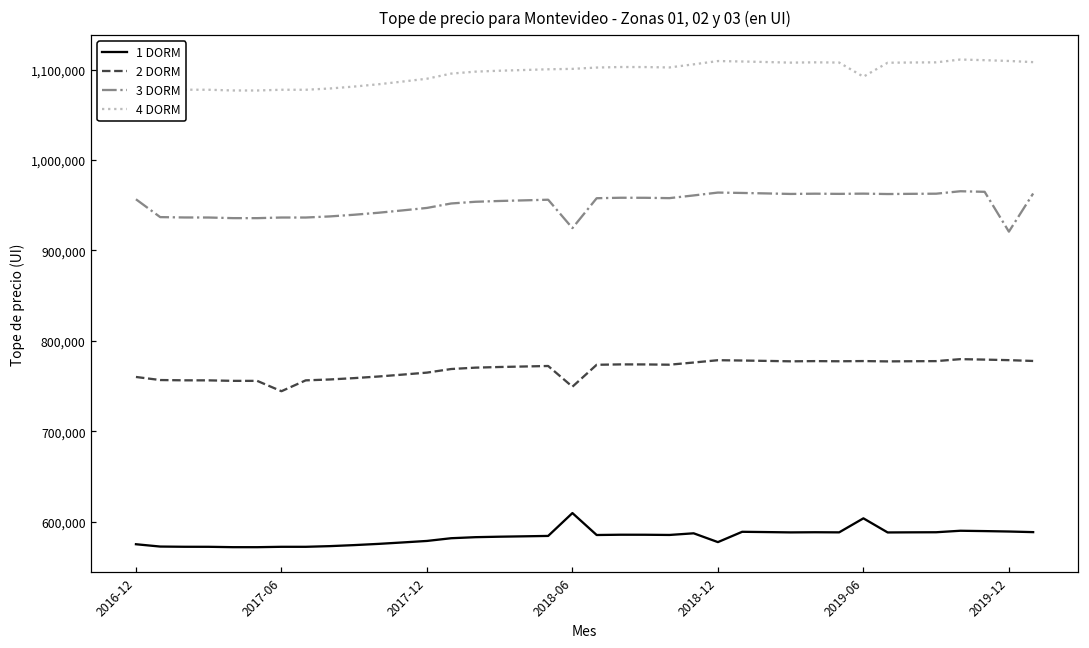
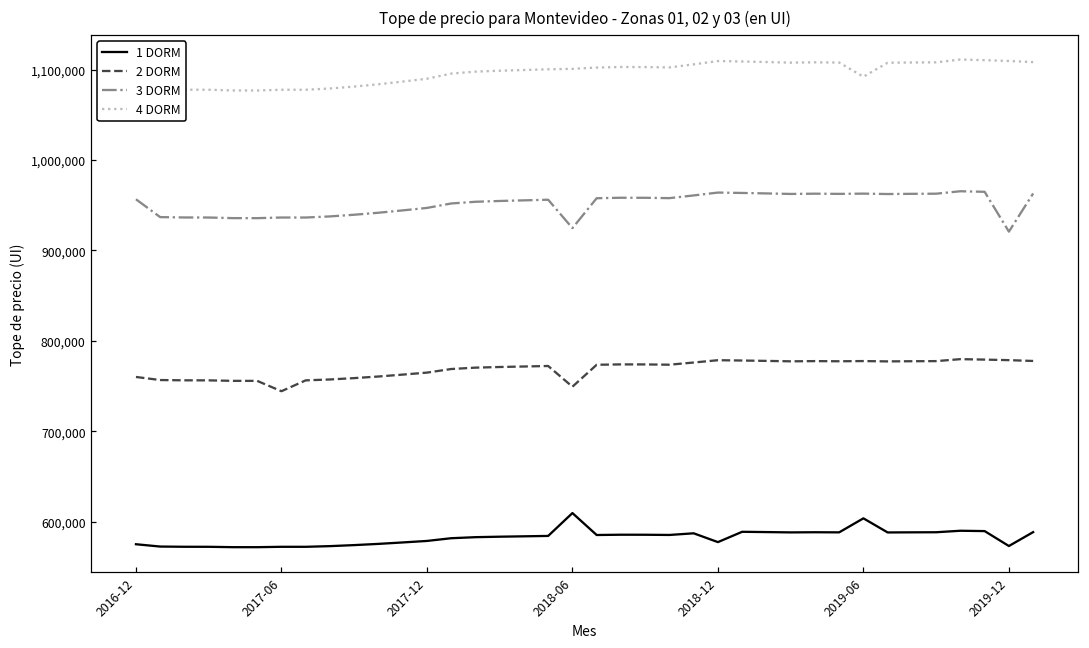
1 DORM, 2019-12: 590,000 -> 570,000
